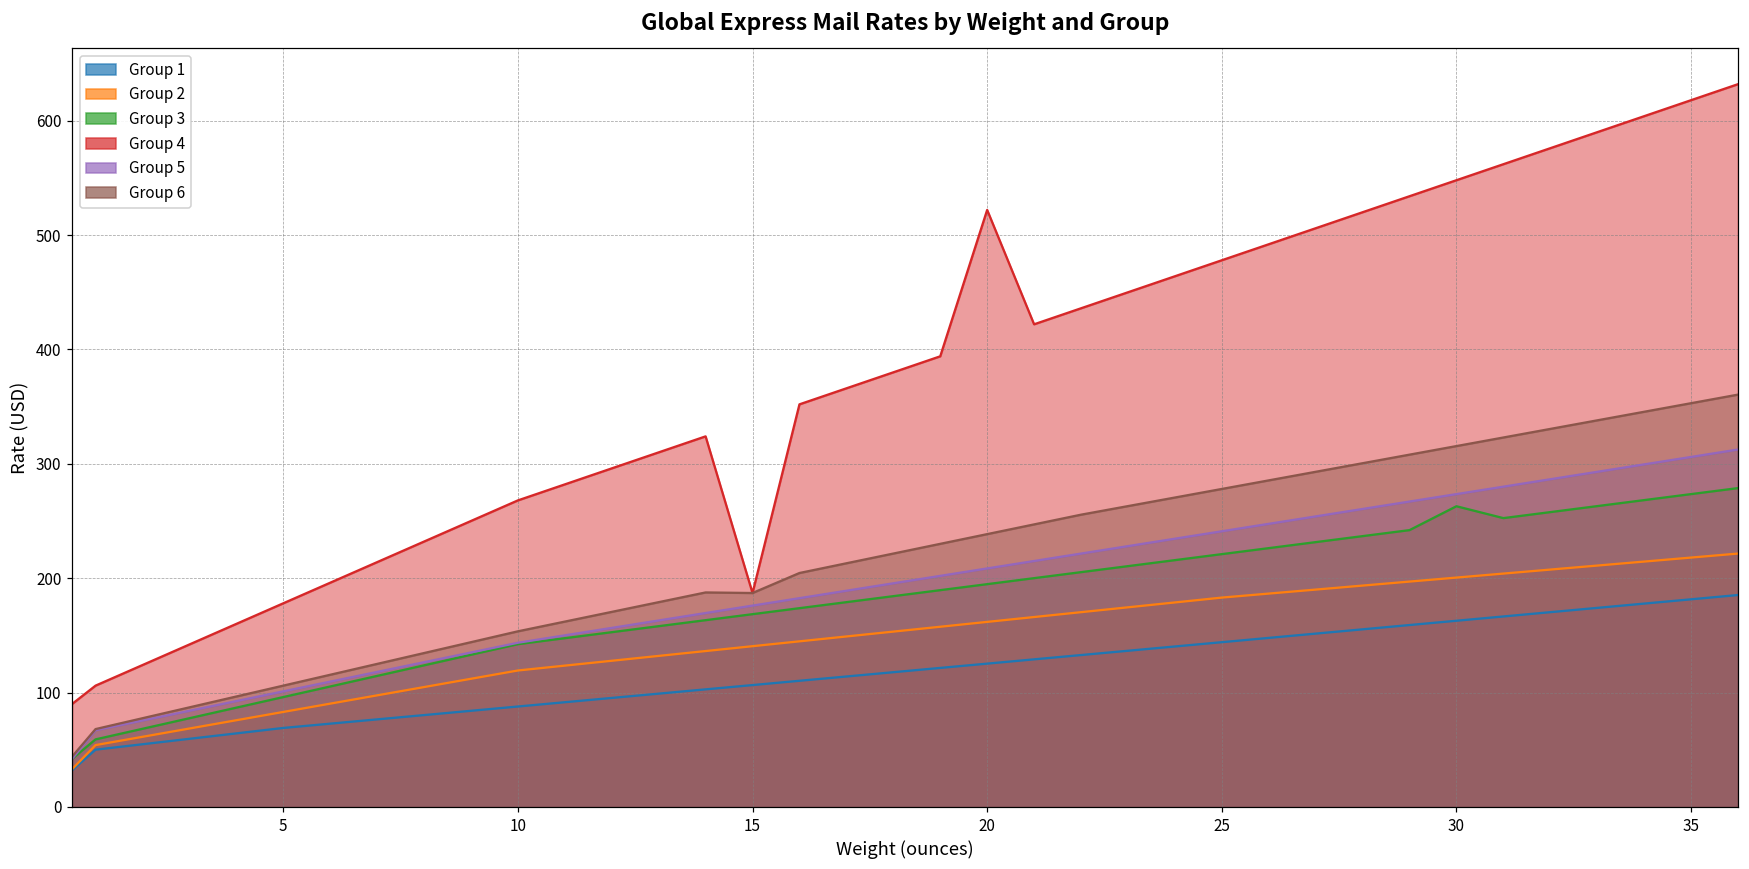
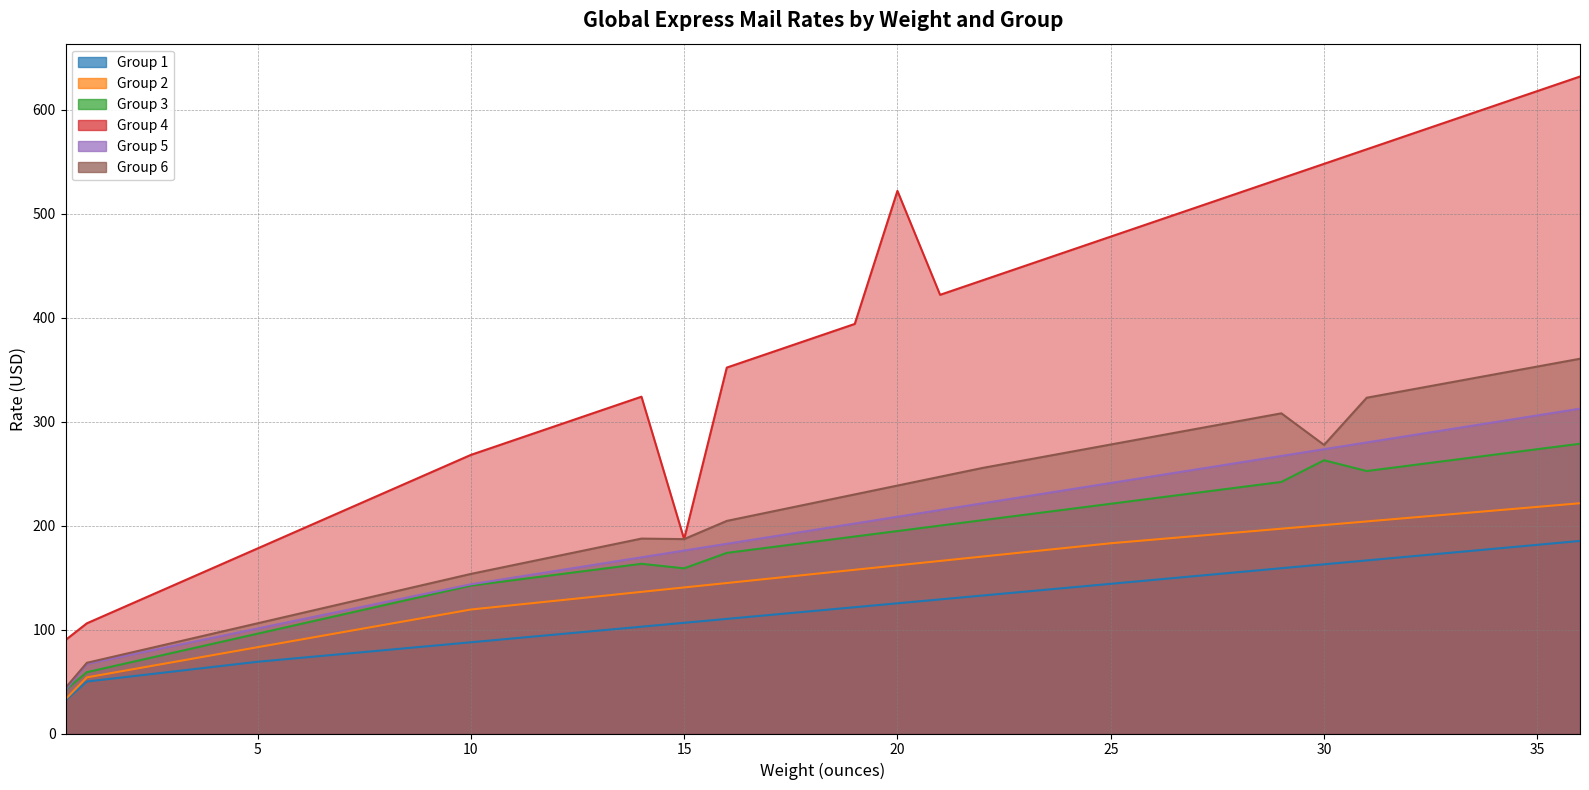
Group 3, 15: 169 -> 159
Group 6, 30: 316 -> 278
